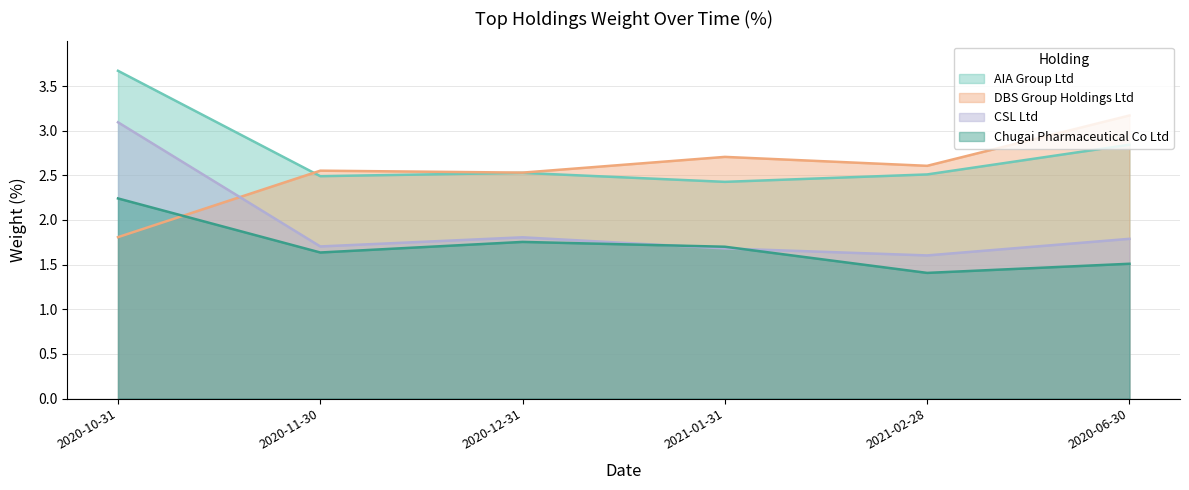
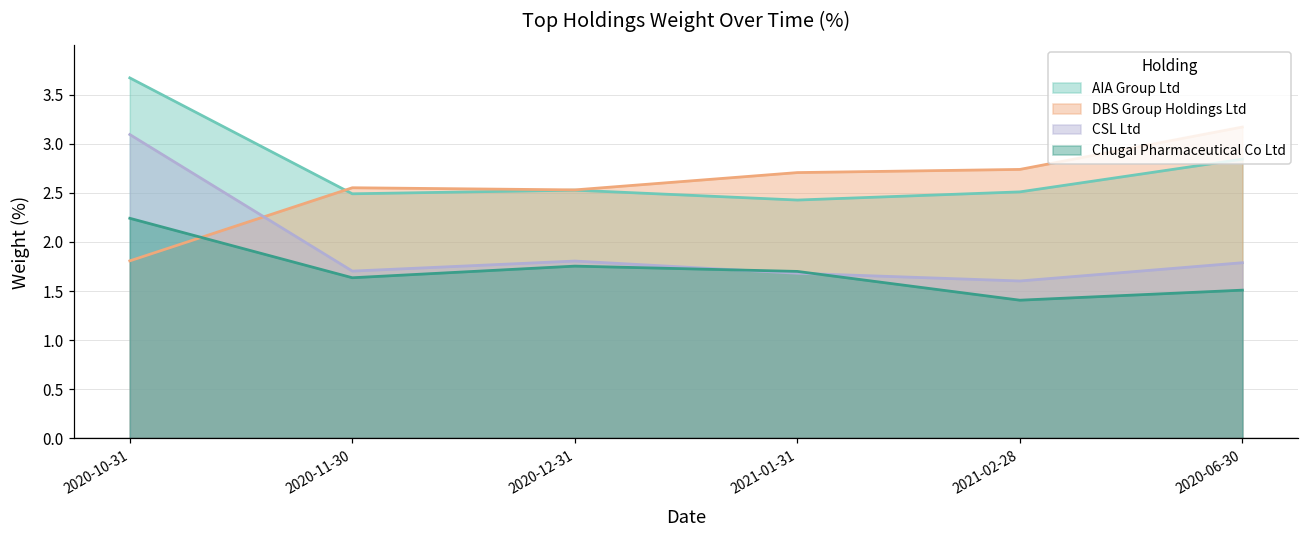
DBS Group Holdings Ltd, 2021-02-28: 2.6 -> 2.7
